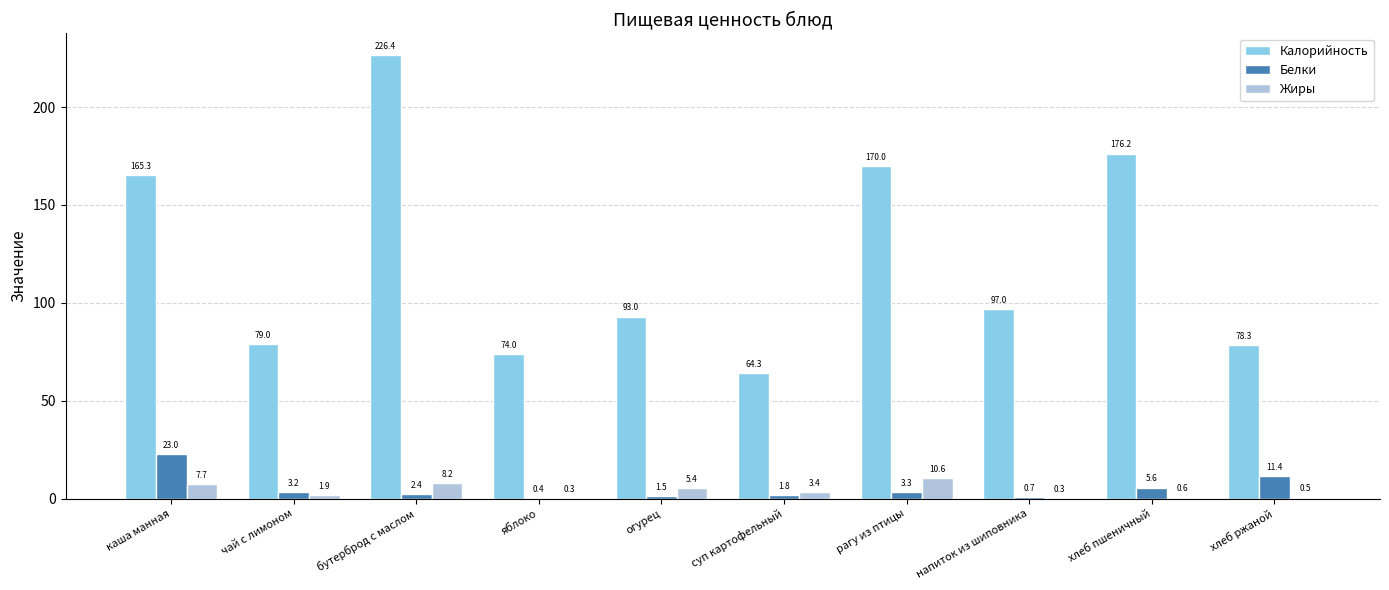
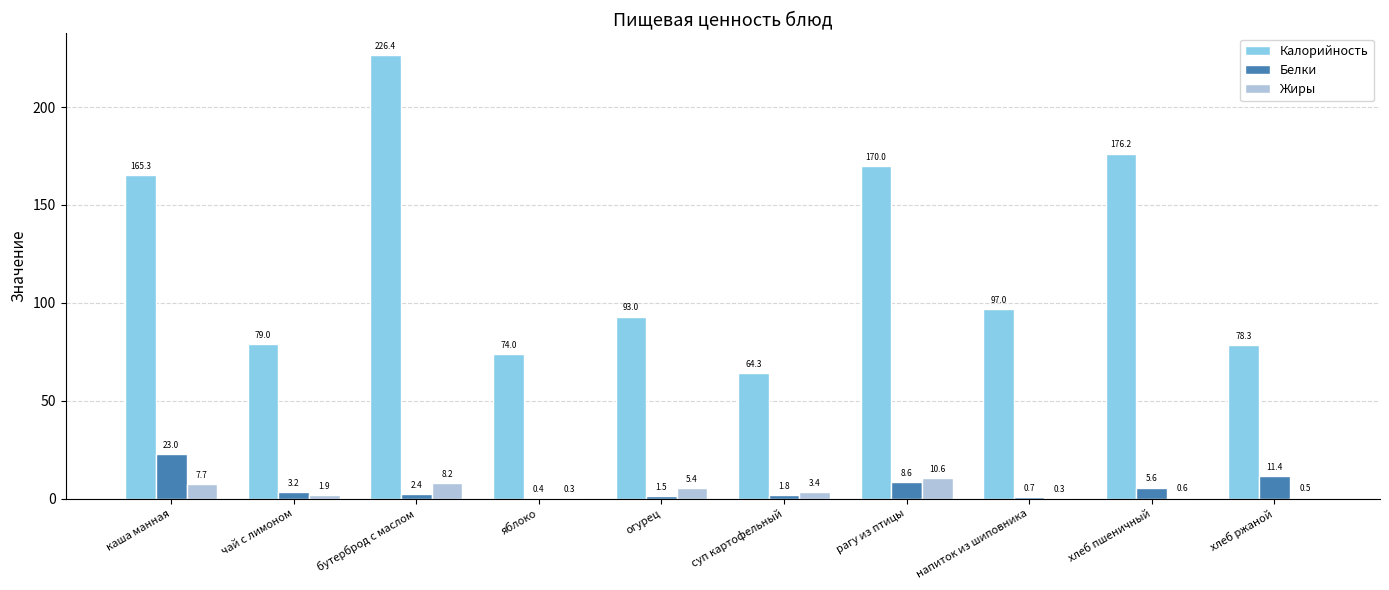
Белки, рагу из птицы: 3.3 -> 8.6
